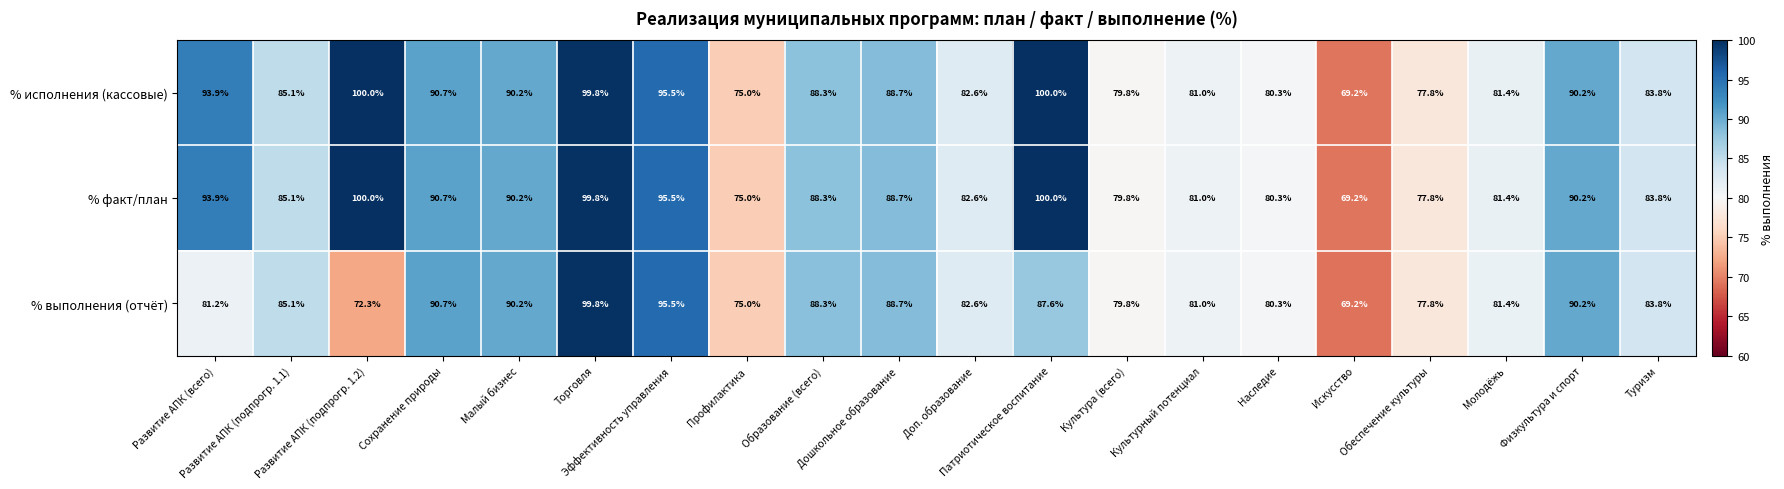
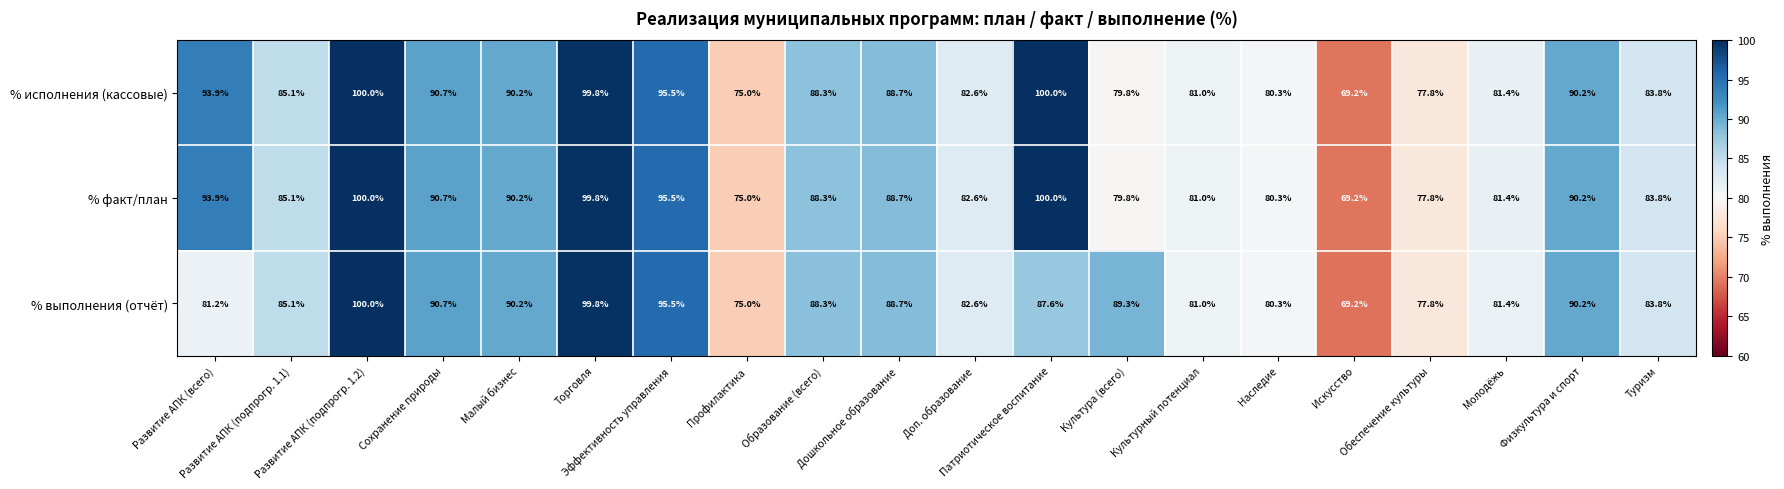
% выполнения (отчёт), Развитие АПК (подпрогр. 1.2): 72.3% -> 100.0%
% выполнения (отчёт), Культура (всего): 79.8% -> 89.3%
